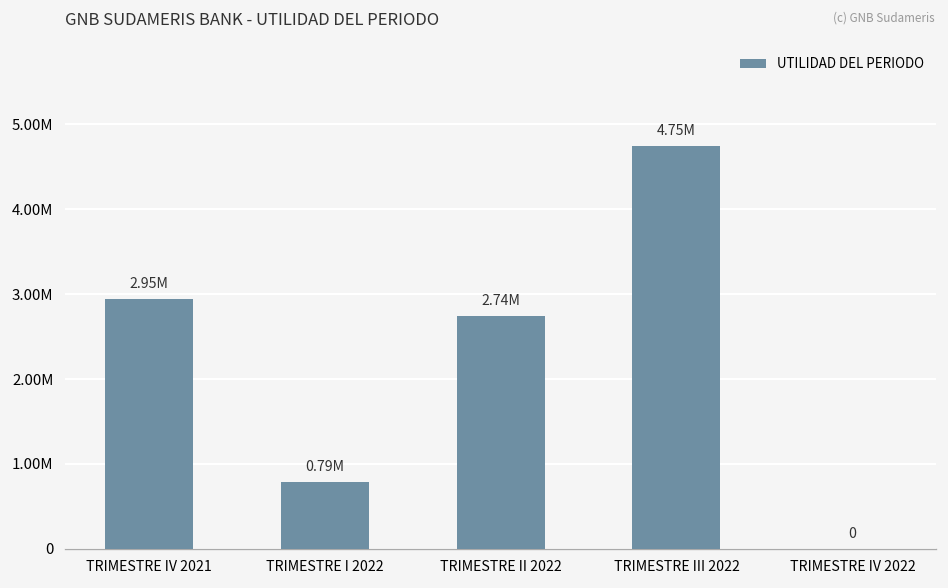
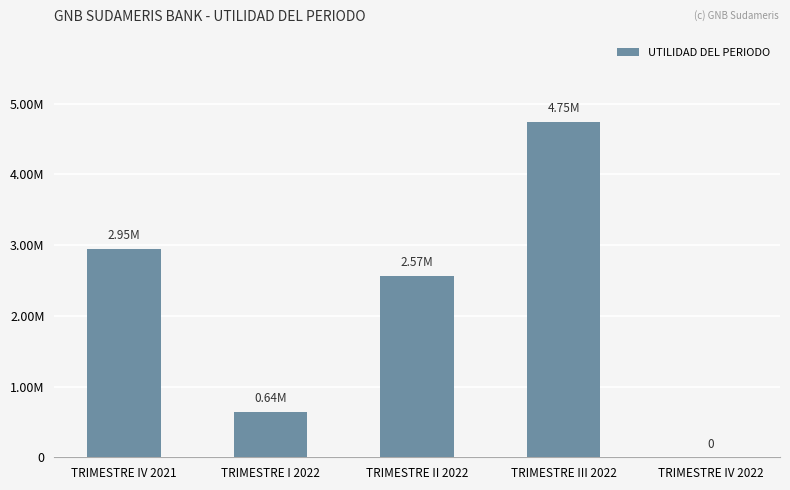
TRIMESTRE I 2022: 0.79M -> 0.64M
TRIMESTRE II 2022: 2.74M -> 2.57M
